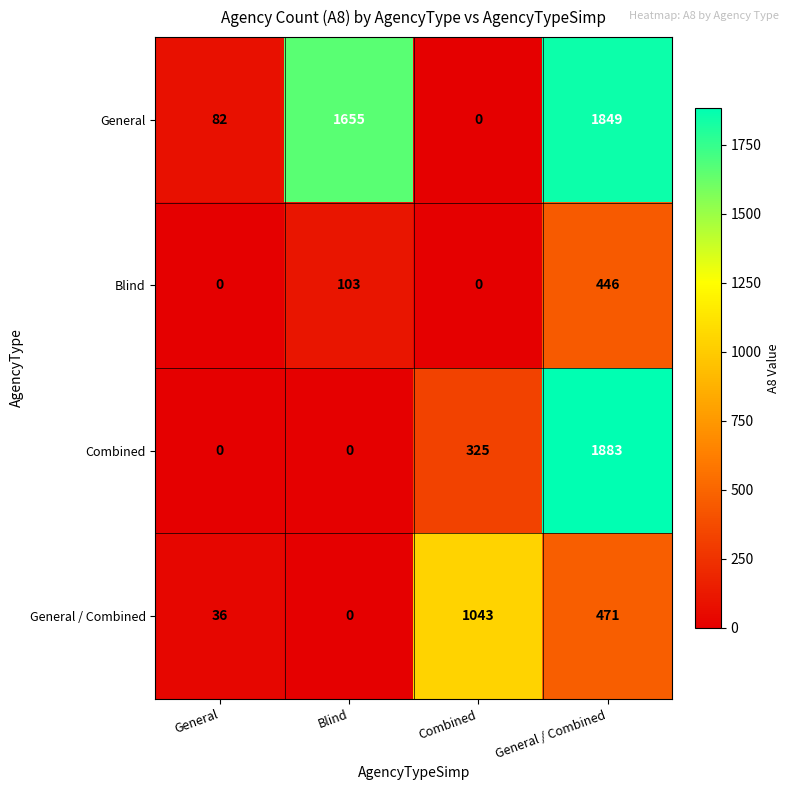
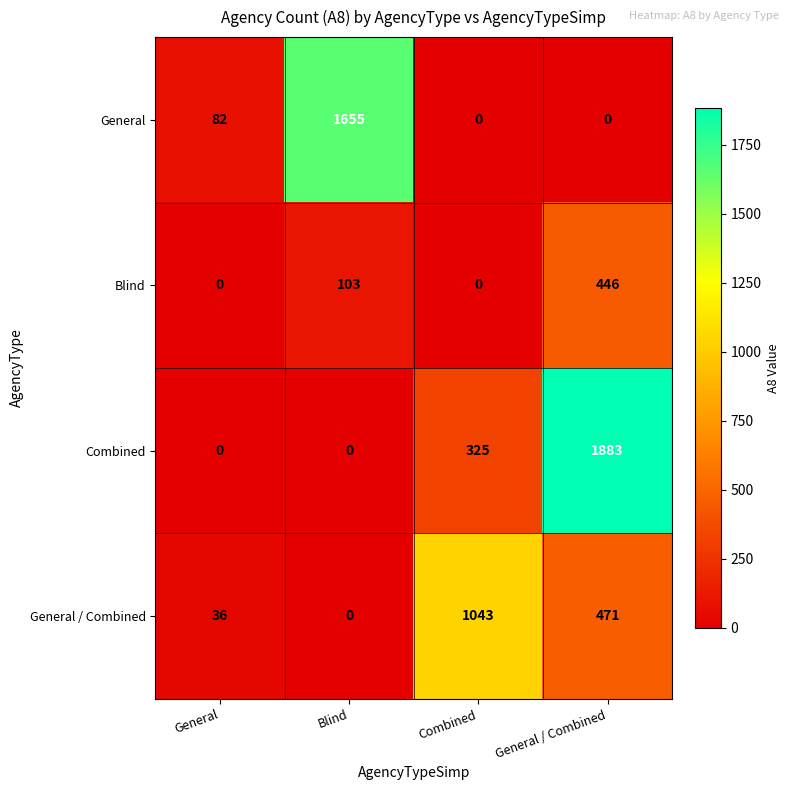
General, General / Combined: 1849 -> 0
